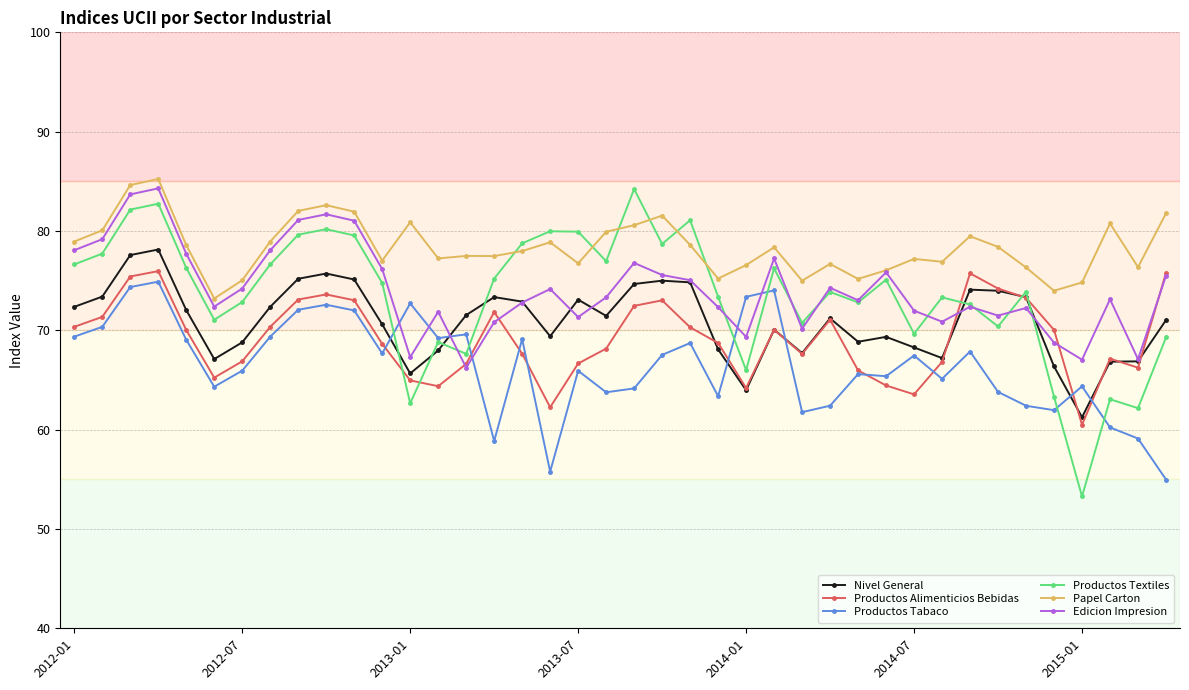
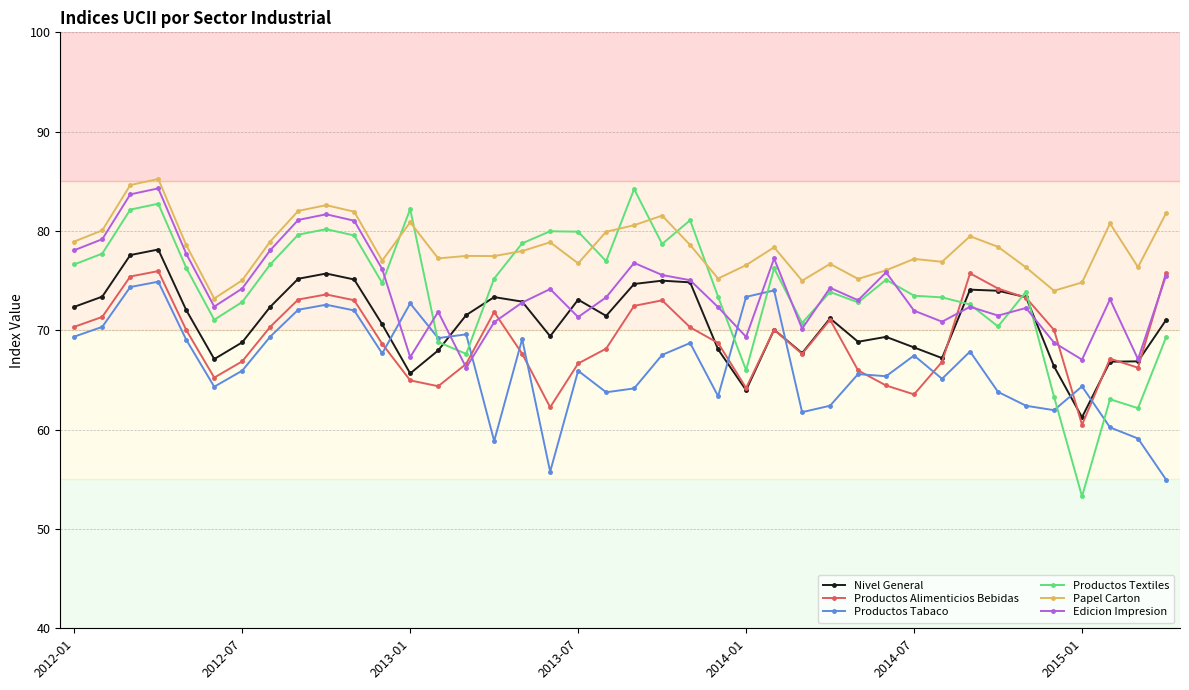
Productos Textiles, 2013-01: 63 -> 82
Productos Textiles, 2014-07: 70 -> 73
